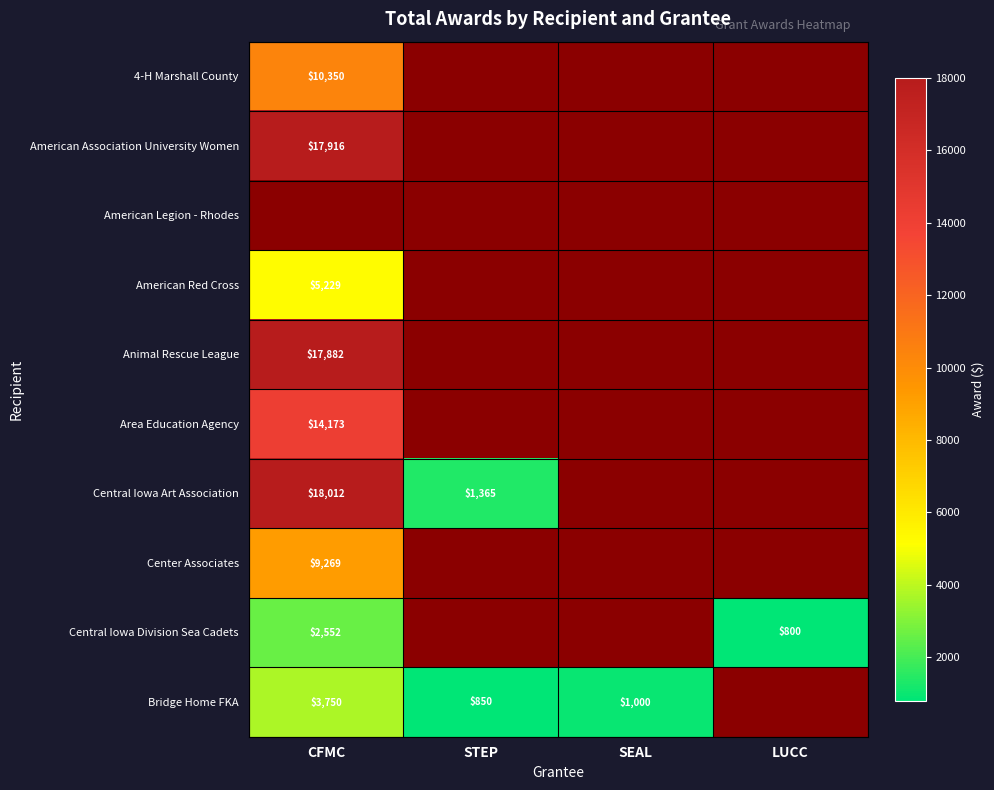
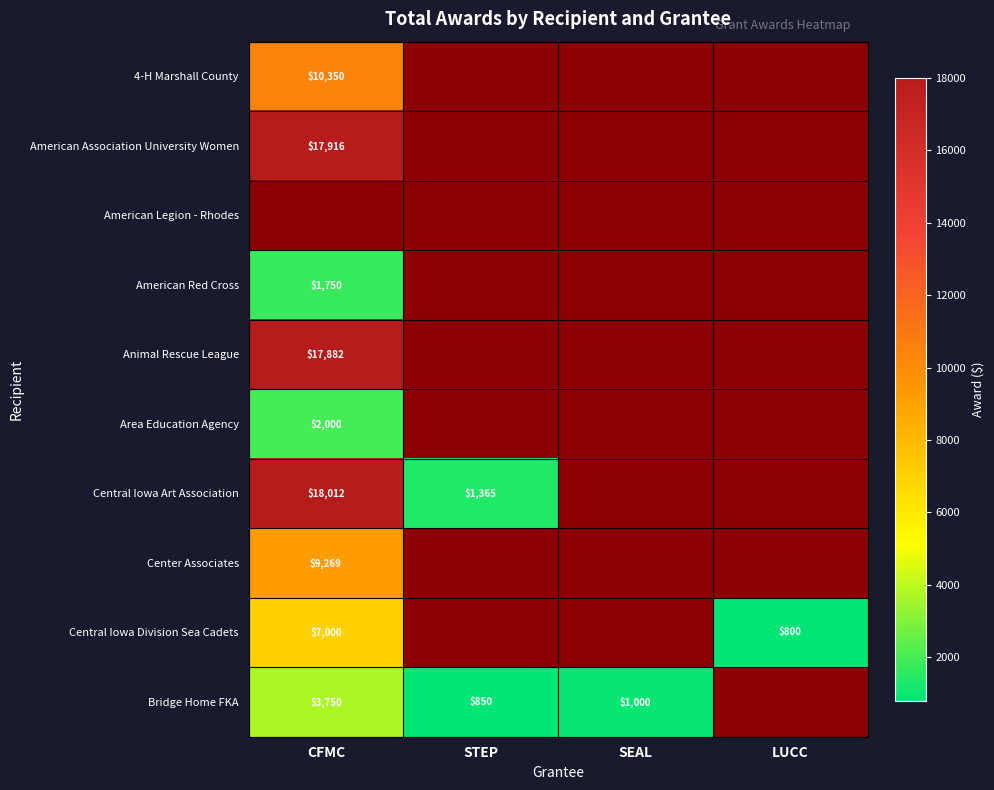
American Red Cross, CFMC: $5,229 -> $1,750
Area Education Agency, CFMC: $14,173 -> $2,000
Central Iowa Division Sea Cadets, CFMC: $2,552 -> $7,000
